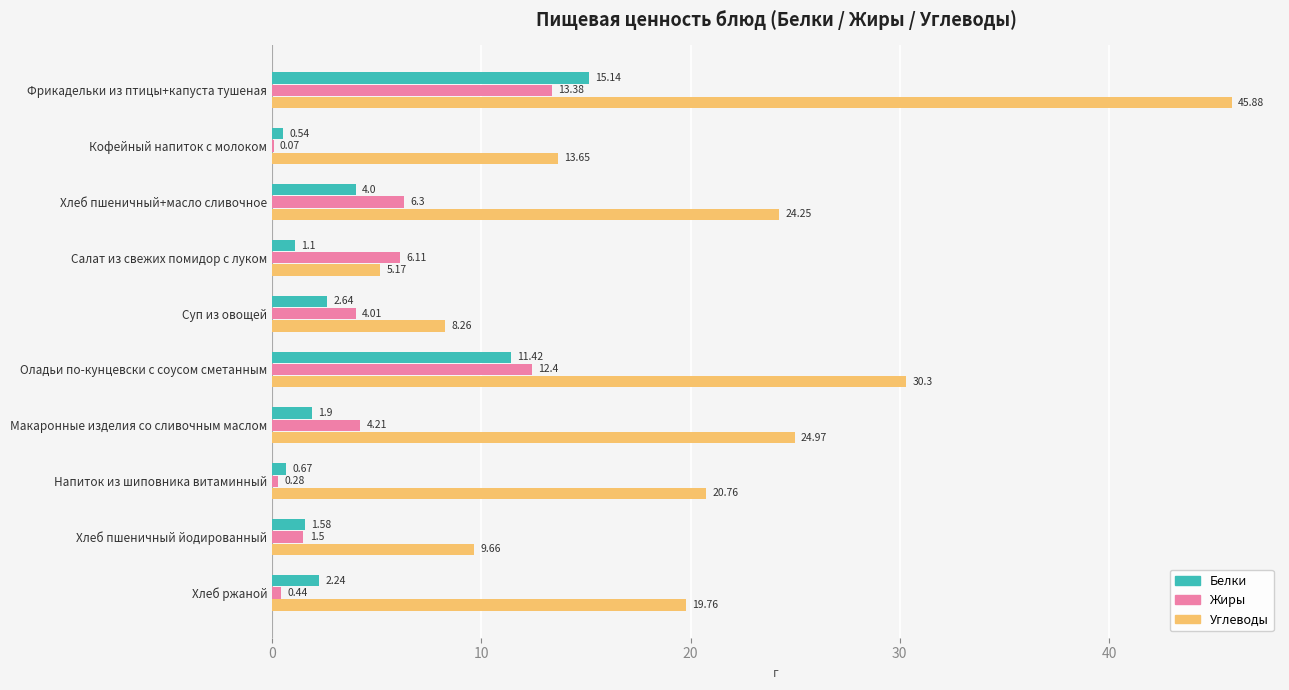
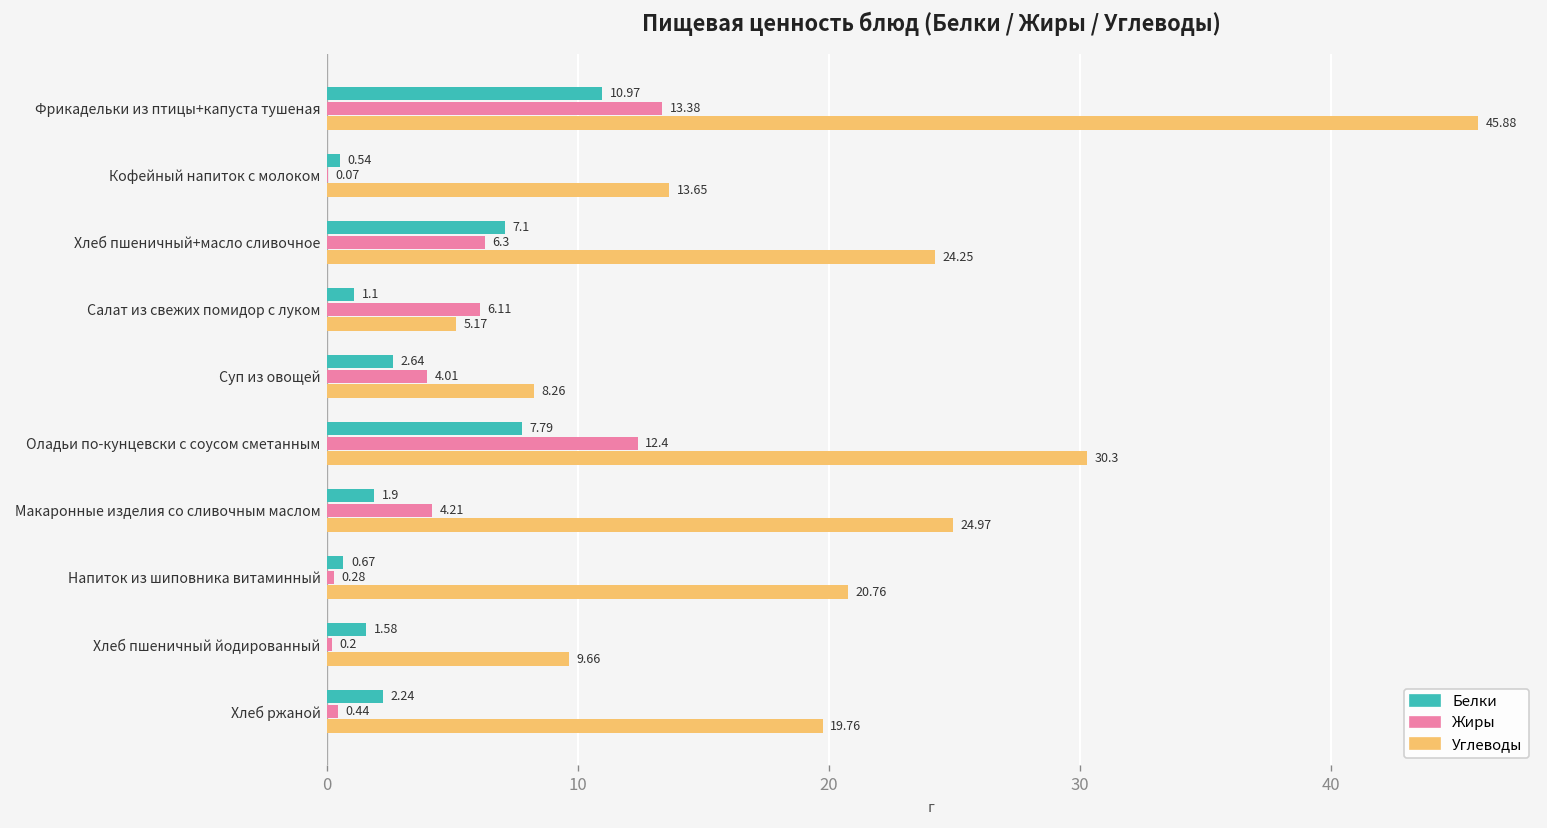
Белки, Фрикадельки из птицы+капуста тушеная: 15.14 -> 10.97
Белки, Хлеб пшеничный+масло сливочное: 4.0 -> 7.1
Белки, Оладьи по-кунцевски с соусом сметанным: 11.42 -> 7.79
Жиры, Хлеб пшеничный йодированный: 1.5 -> 0.2
